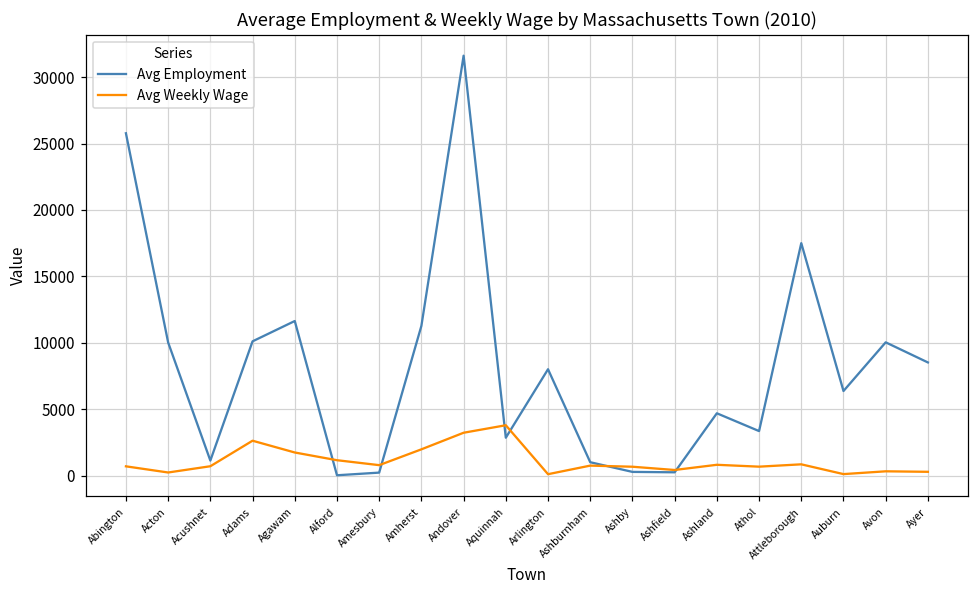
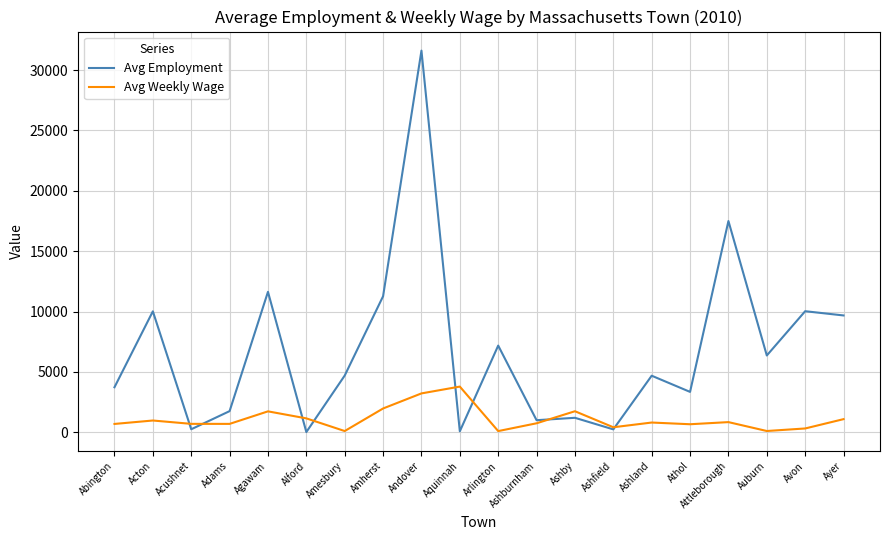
Avg Employment, Abington: 25800 -> 3700
Avg Weekly Wage, Acton: 200 -> 1000
Avg Employment, Acushnet: 1100 -> 300
Avg Employment, Adams: 10100 -> 1800
Avg Weekly Wage, Adams: 2600 -> 700
Avg Employment, Amesbury: 200 -> 4700
Avg Weekly Wage, Amesbury: 800 -> 100
Avg Employment, Aquinnah: 2900 -> 100
Avg Employment, Arlington: 8000 -> 7200
Avg Employment, Ashby: 300 -> 1200
Avg Weekly Wage, Ashby: 700 -> 1700
Avg Employment, Ayer: 8500 -> 9700
Avg Weekly Wage, Ayer: 300 -> 1100
